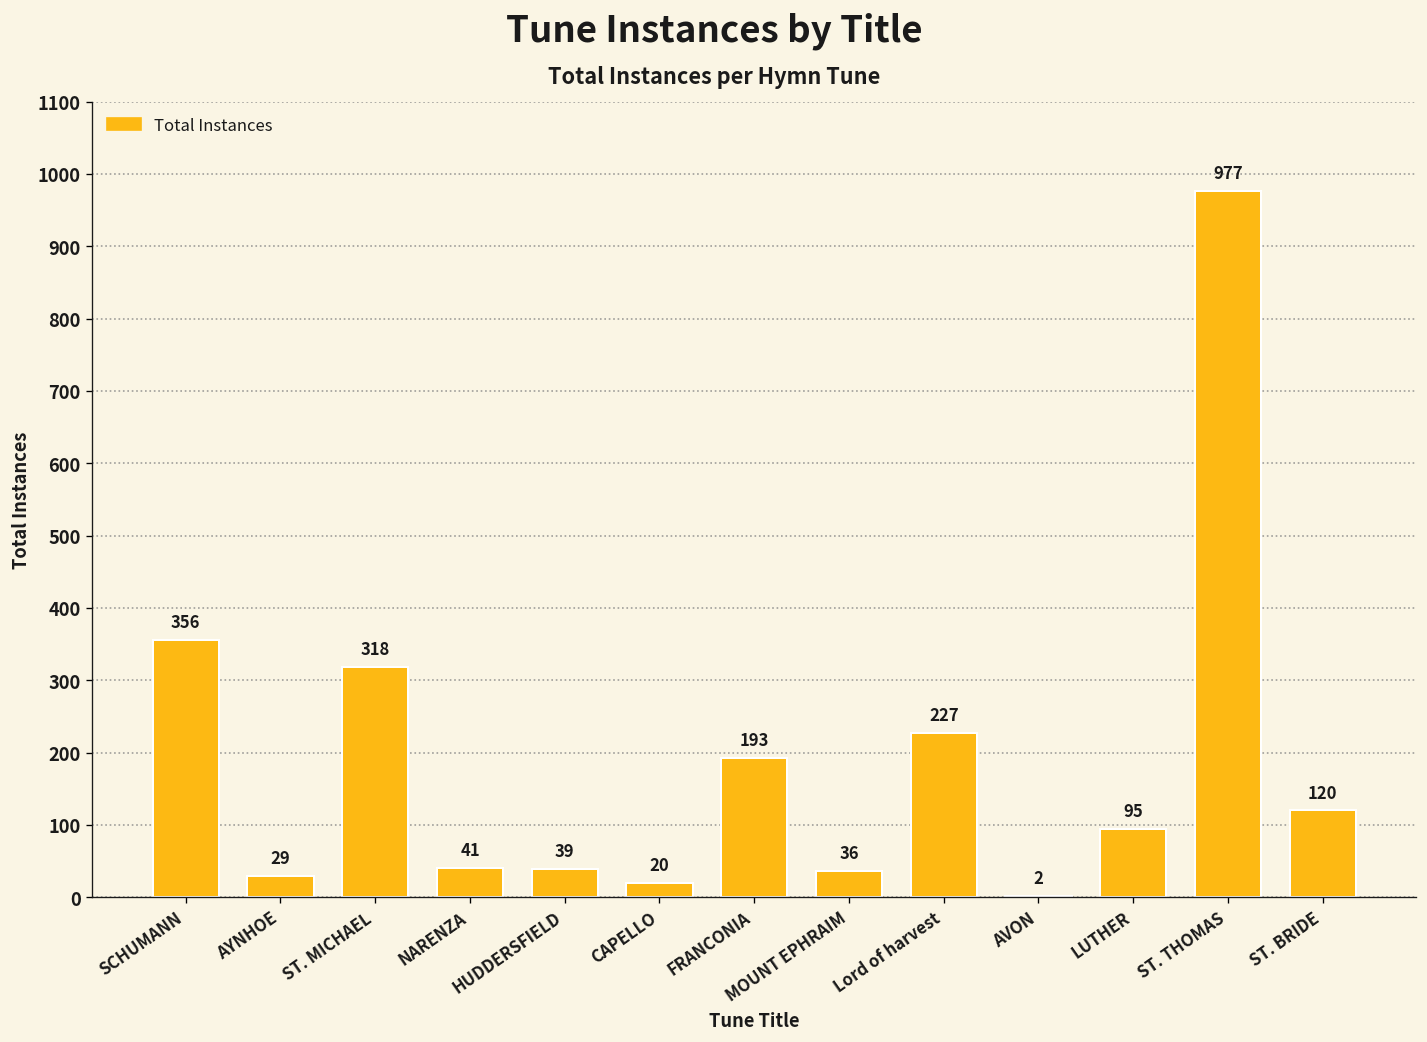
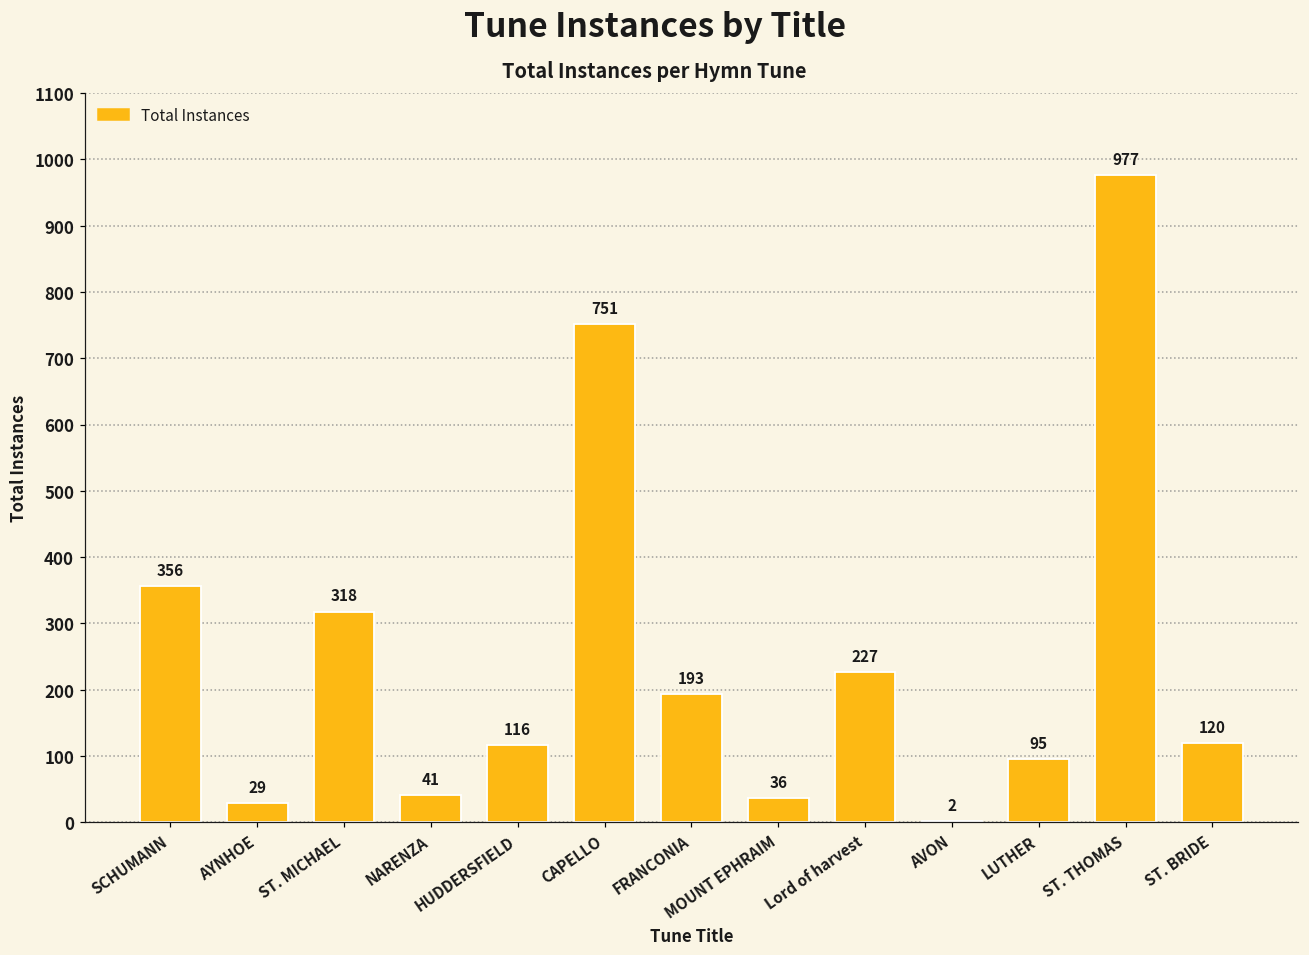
HUDDERSFIELD: 39 -> 116
CAPELLO: 20 -> 751
